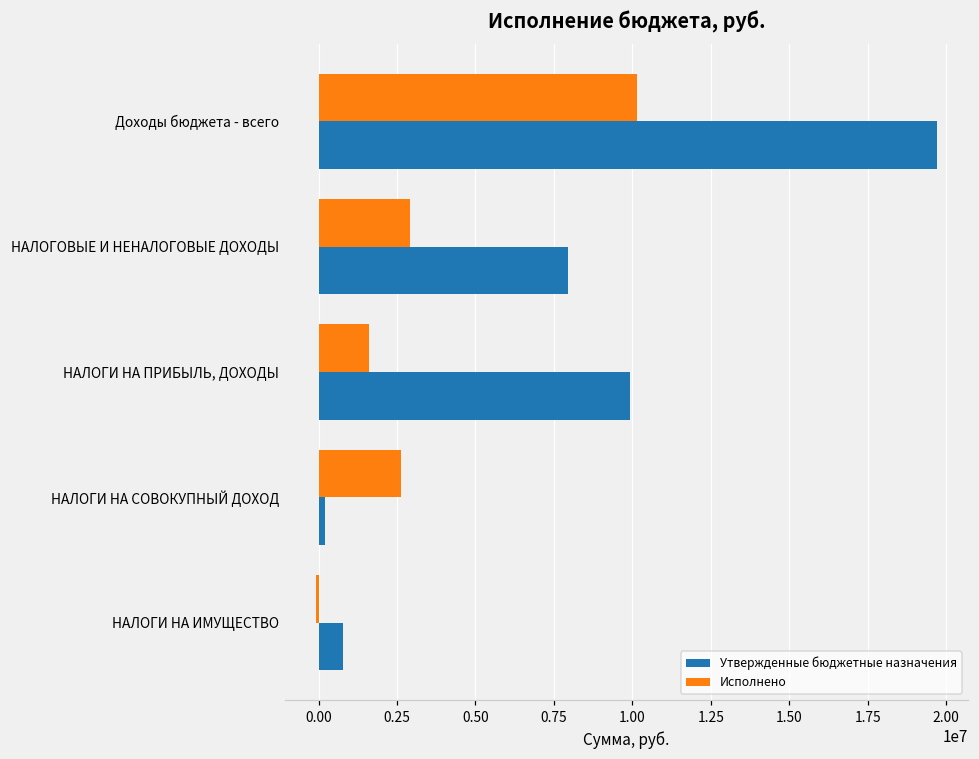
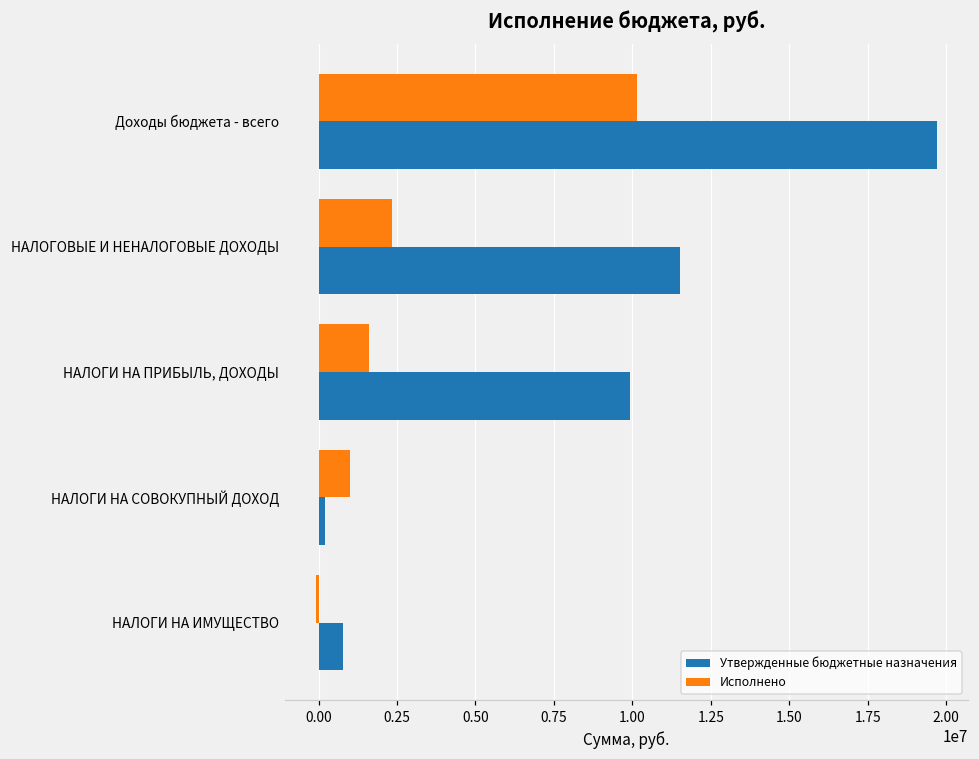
Исполнено, НАЛОГОВЫЕ И НЕНАЛОГОВЫЕ ДОХОДЫ: 2900000 -> 2400000
Утвержденные бюджетные назначения, НАЛОГОВЫЕ И НЕНАЛОГОВЫЕ ДОХОДЫ: 8000000 -> 11500000
Исполнено, НАЛОГИ НА СОВОКУПНЫЙ ДОХОД: 2600000 -> 1000000
